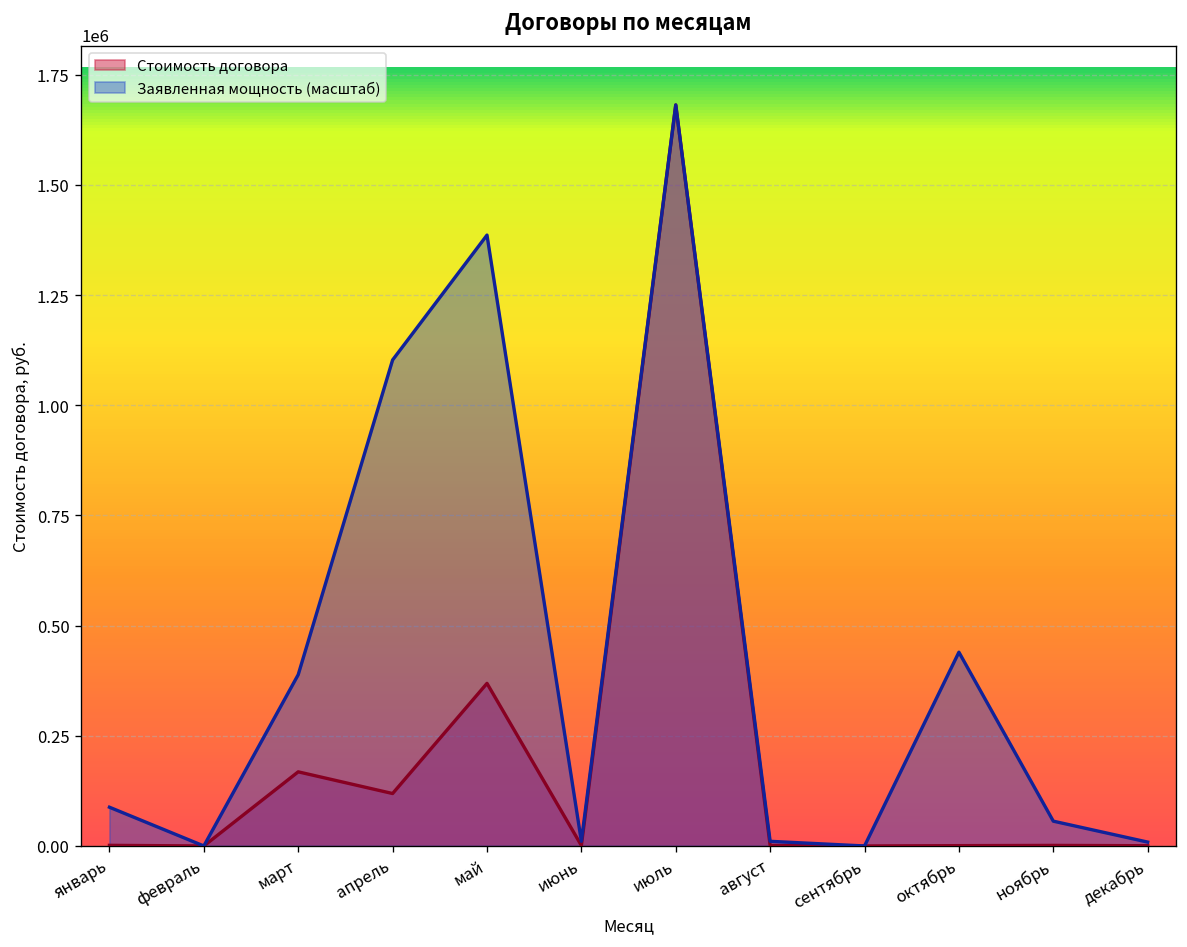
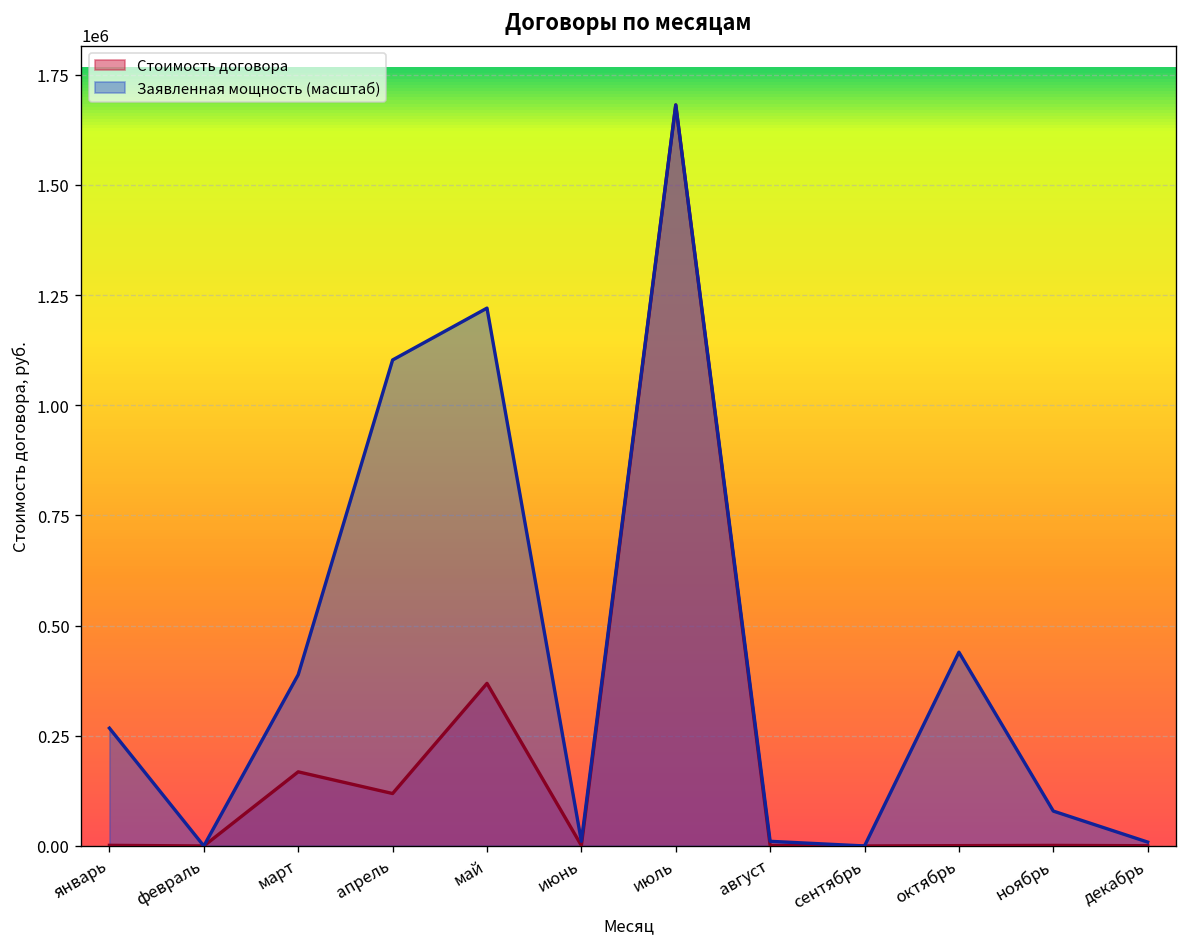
Заявленная мощность (масштаб), январь: 90000 -> 270000
Заявленная мощность (масштаб), май: 1390000 -> 1220000
Заявленная мощность (масштаб), ноябрь: 60000 -> 80000
